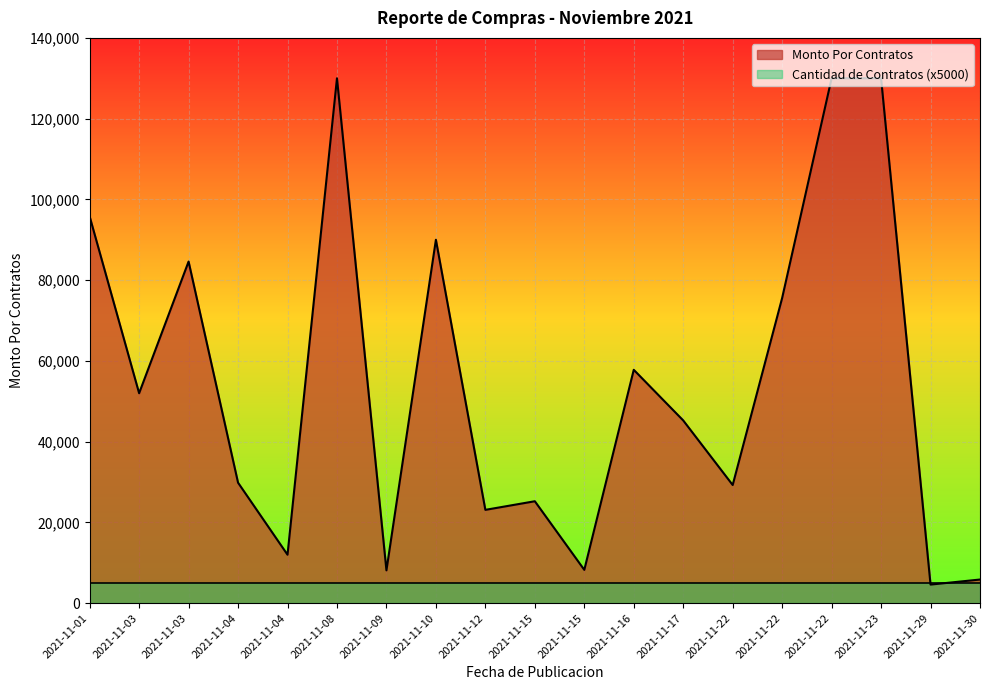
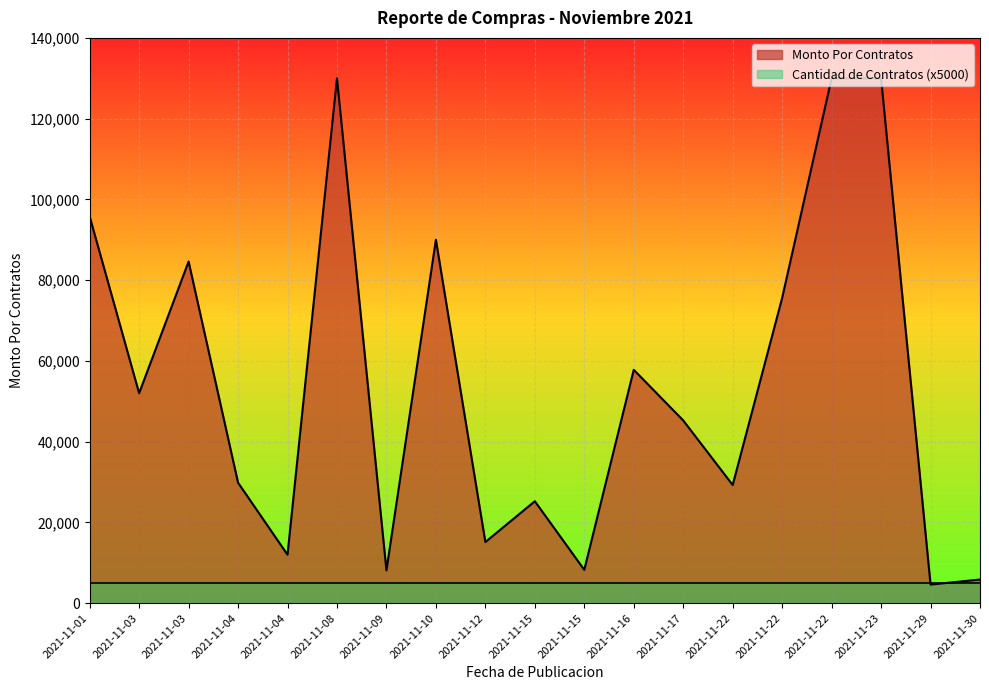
Monto Por Contratos, 2021-11-12: 23,000 -> 15,000
